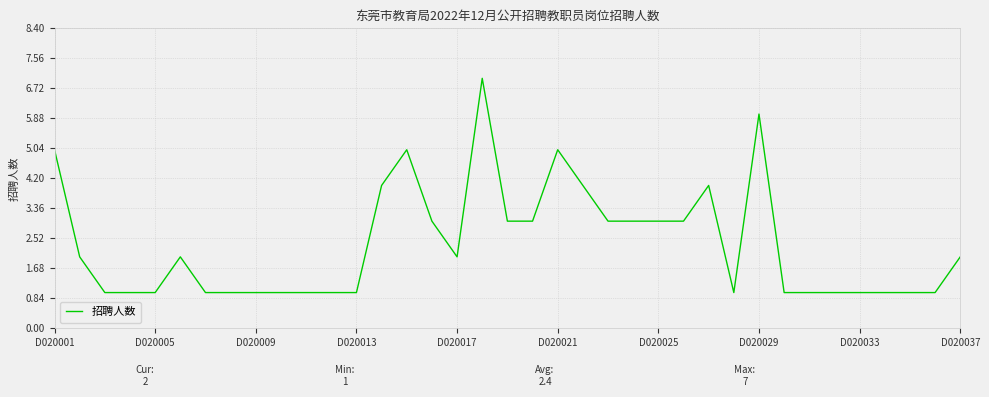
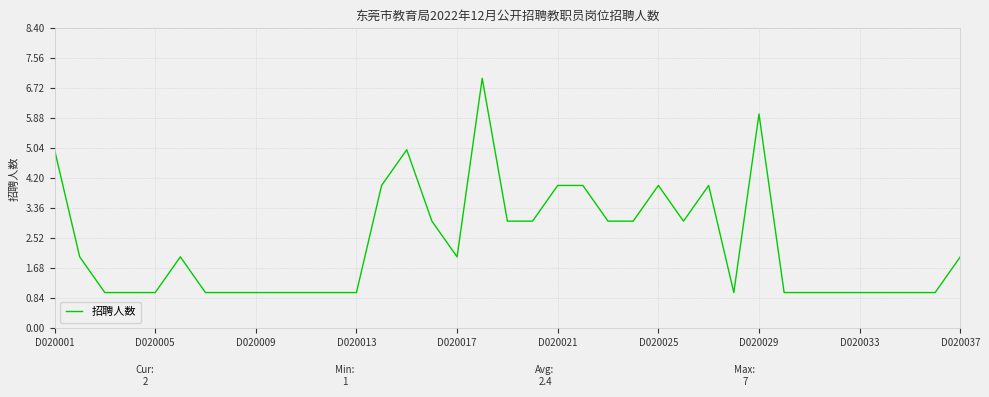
D020021: 5 -> 4
D020025: 3 -> 4
